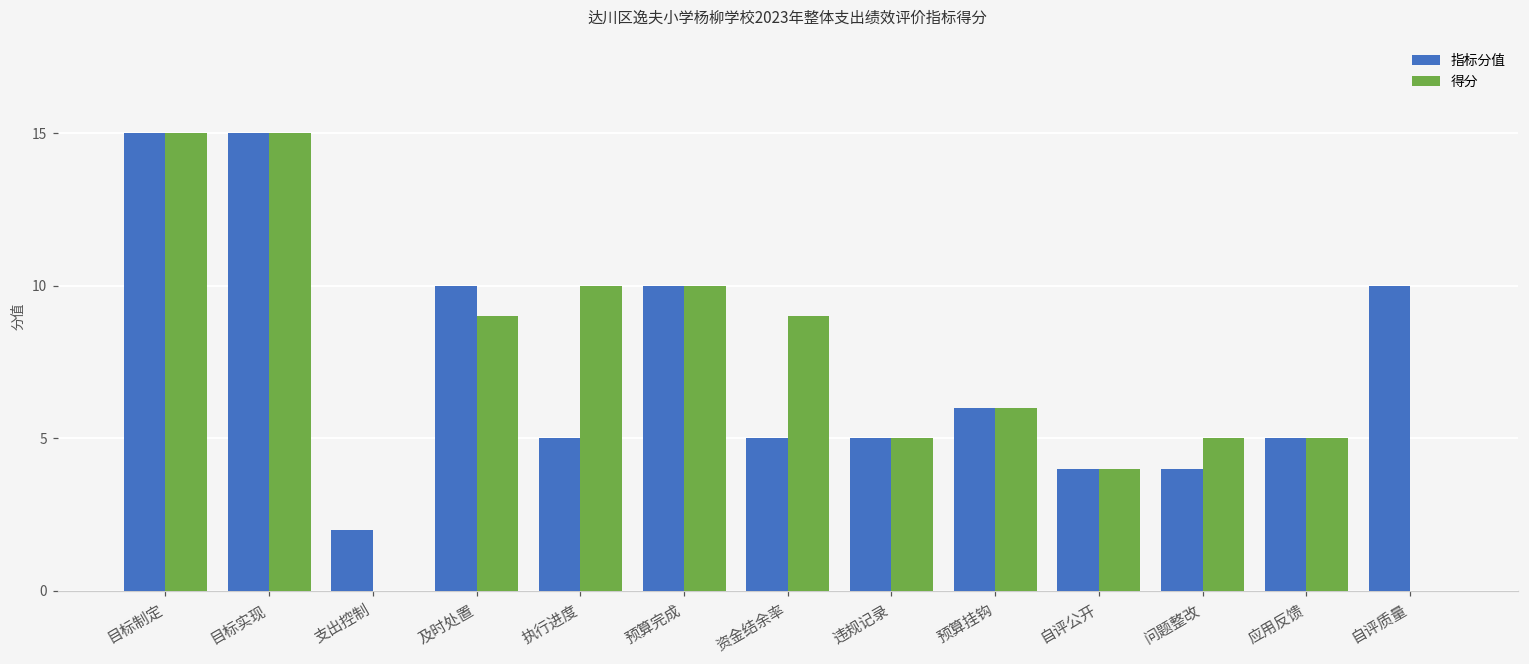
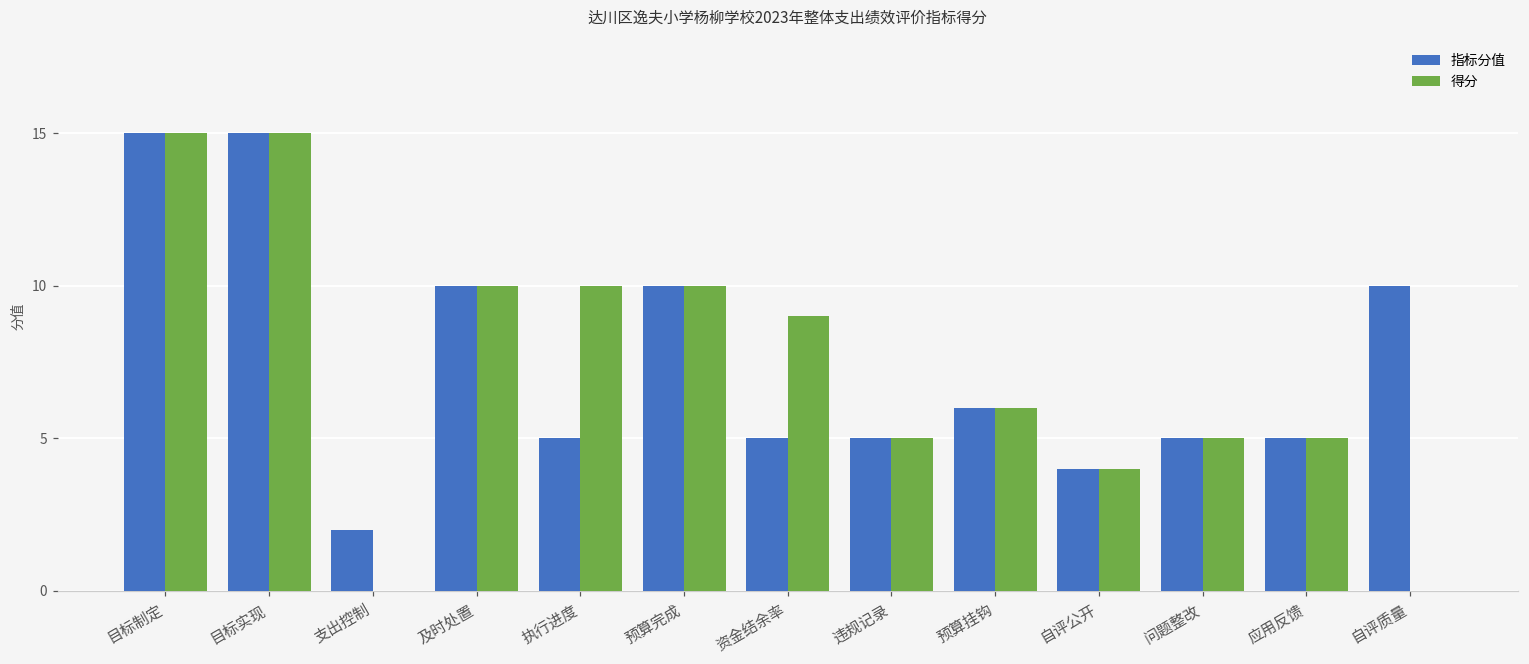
得分, 及时处置: 9 -> 10
指标分值, 问题整改: 4 -> 5
